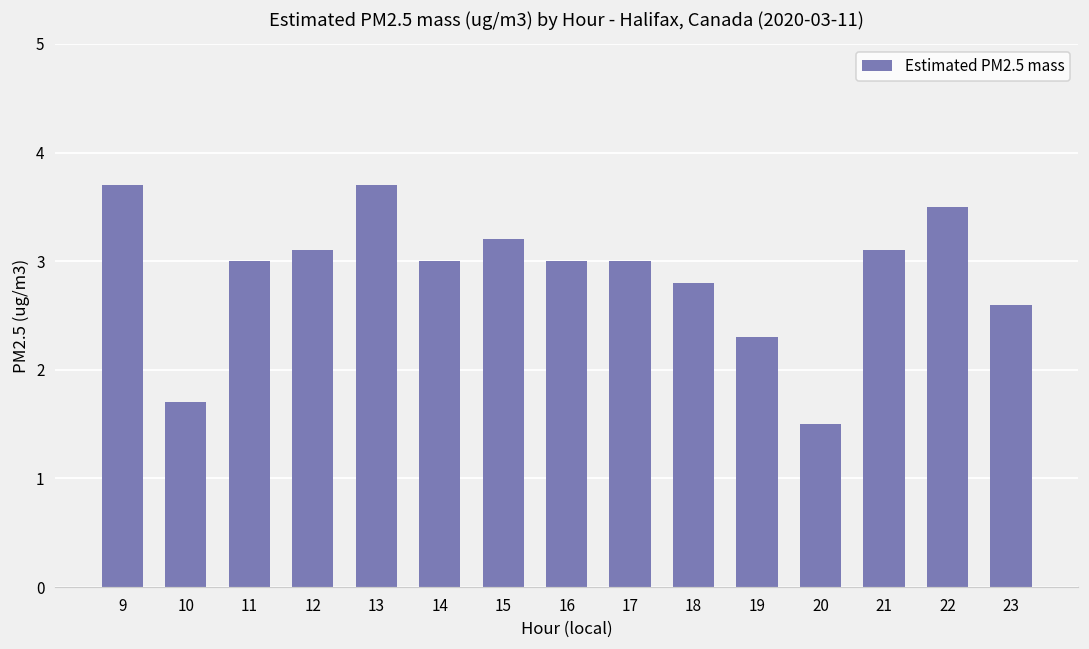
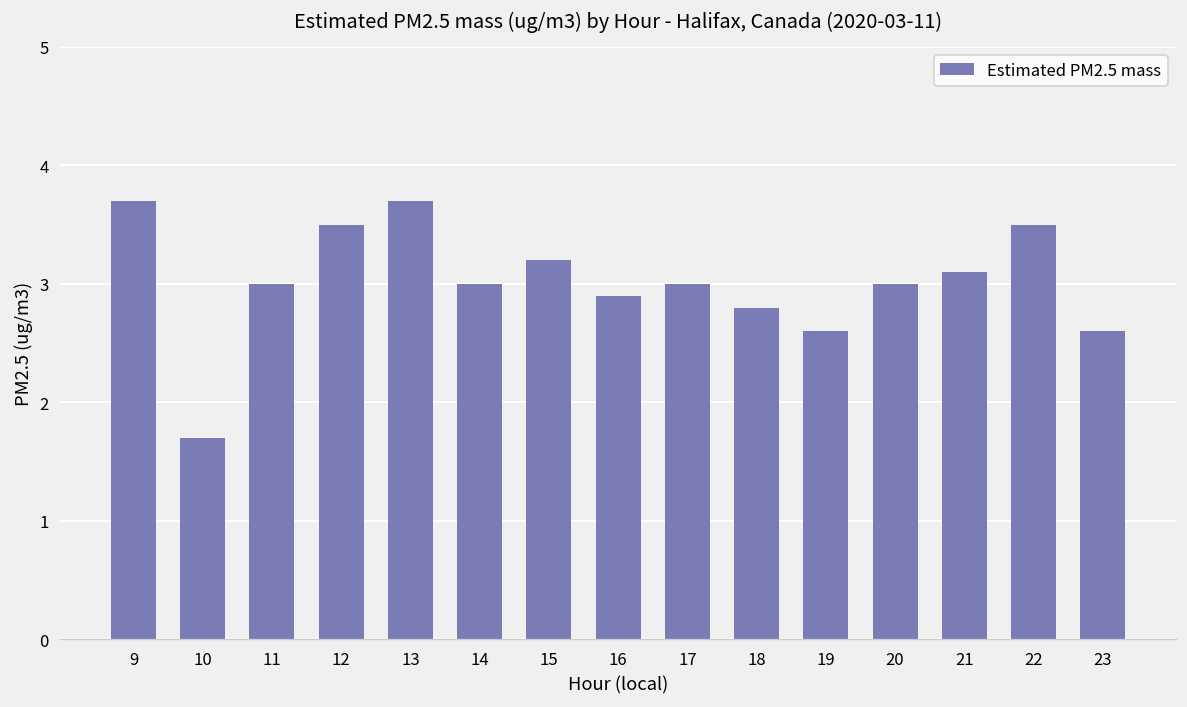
12: 3.1 -> 3.5
16: 3.0 -> 2.9
19: 2.3 -> 2.6
20: 1.5 -> 3.0
